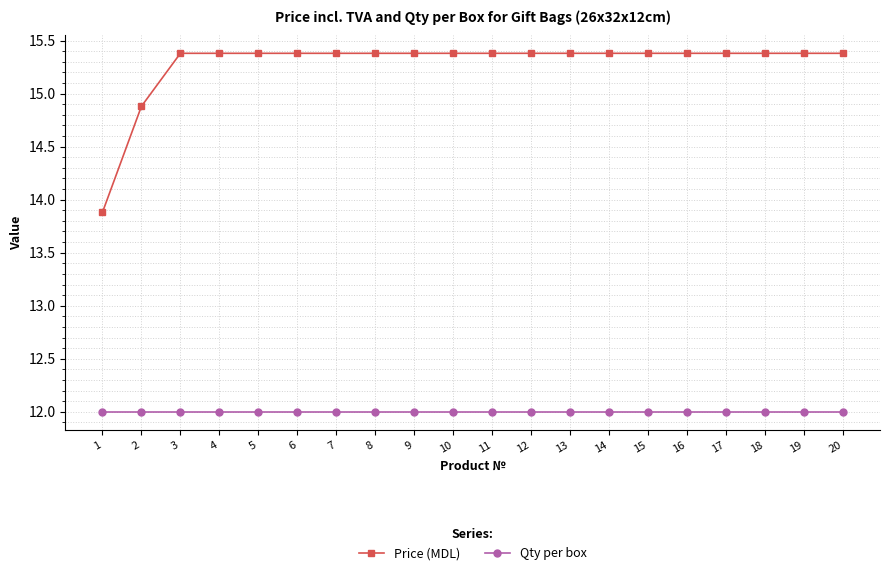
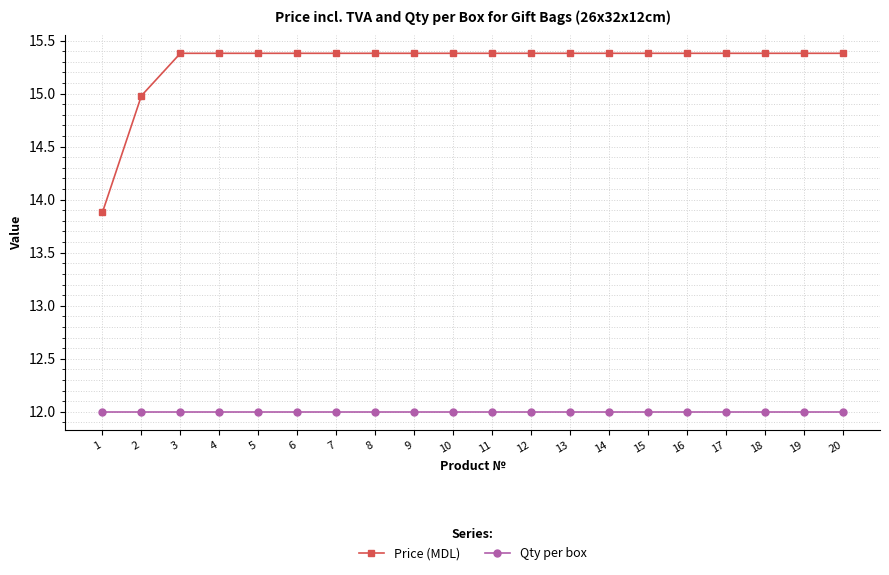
Price (MDL), 2: 14.88 -> 14.98
